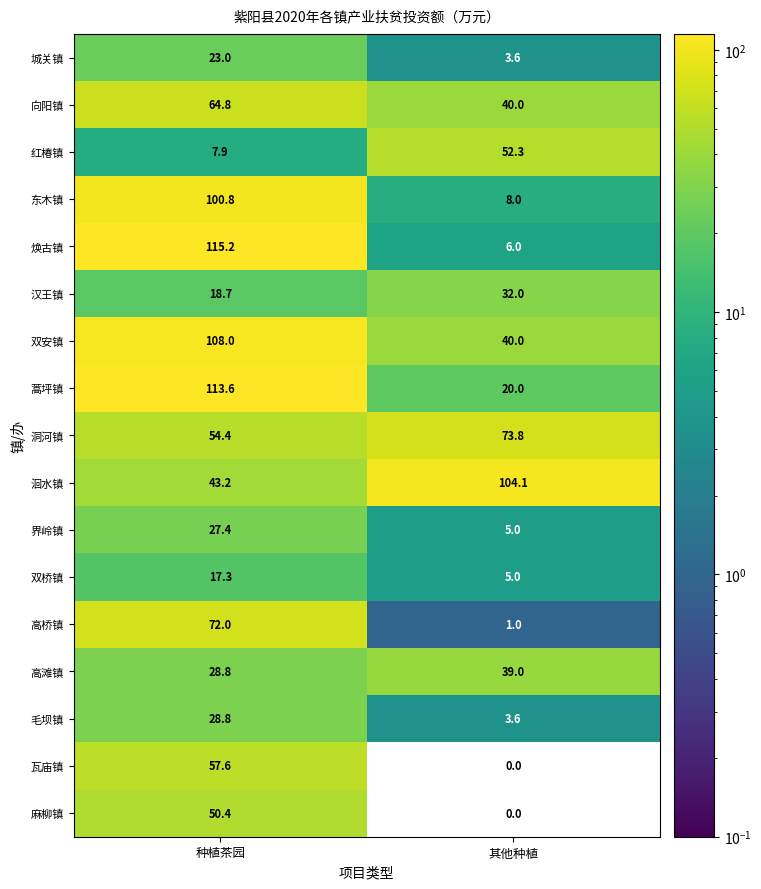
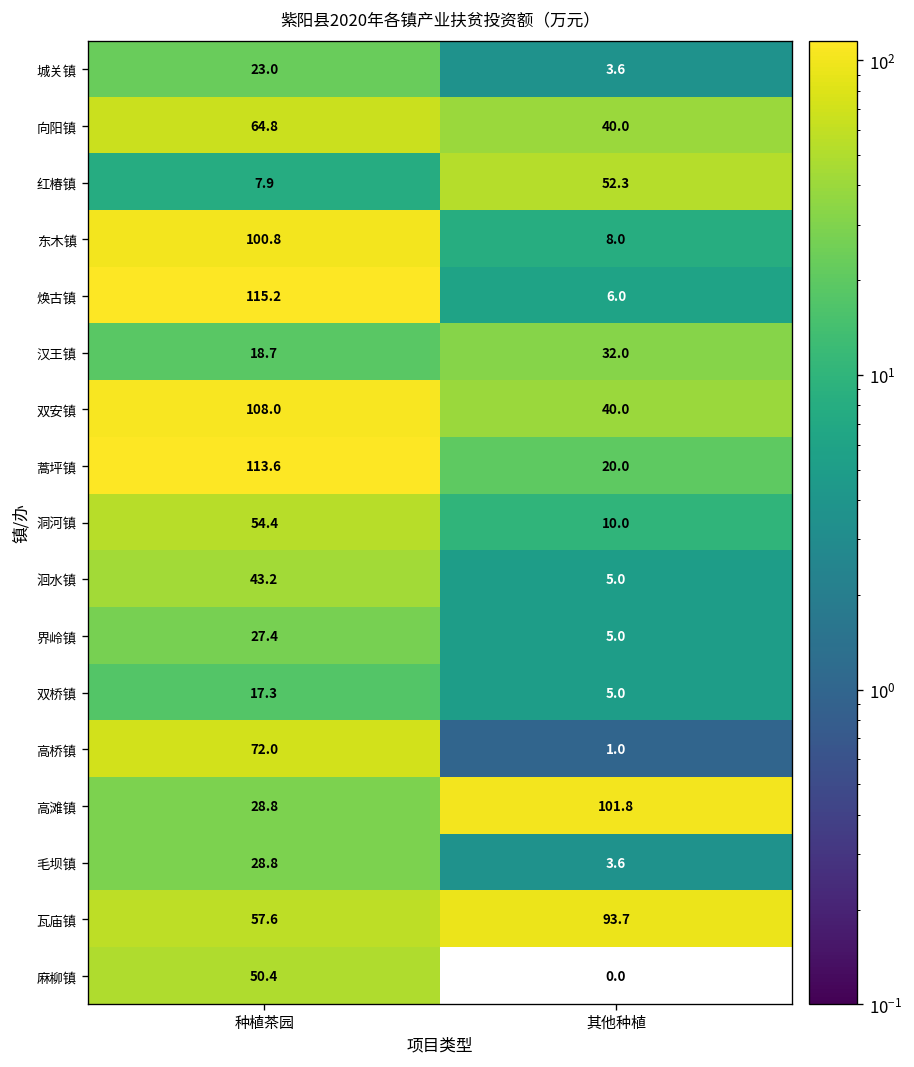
洞河镇, 其他种植: 73.8 -> 10.0
洄水镇, 其他种植: 104.1 -> 5.0
高滩镇, 其他种植: 39.0 -> 101.8
瓦庙镇, 其他种植: 0.0 -> 93.7
